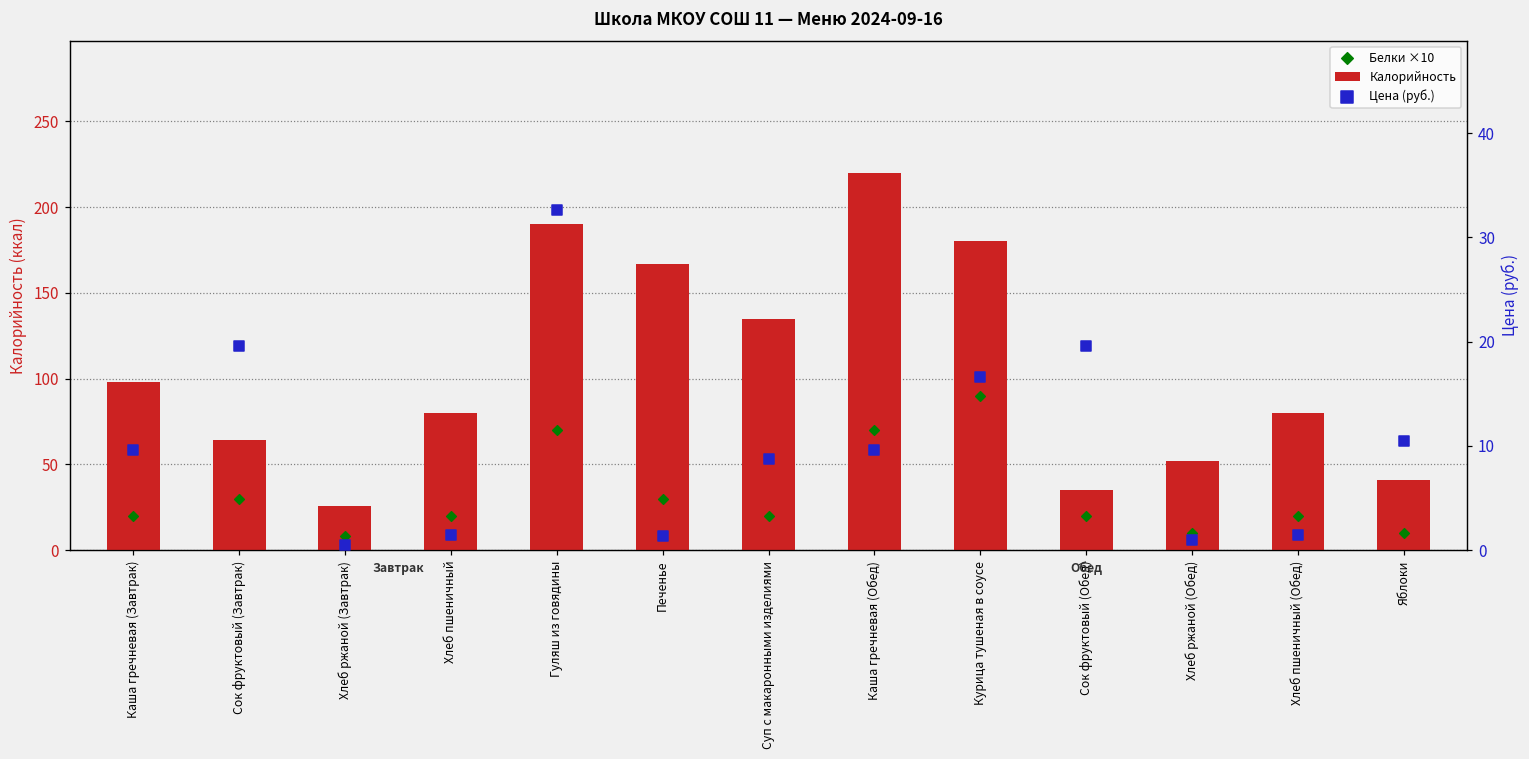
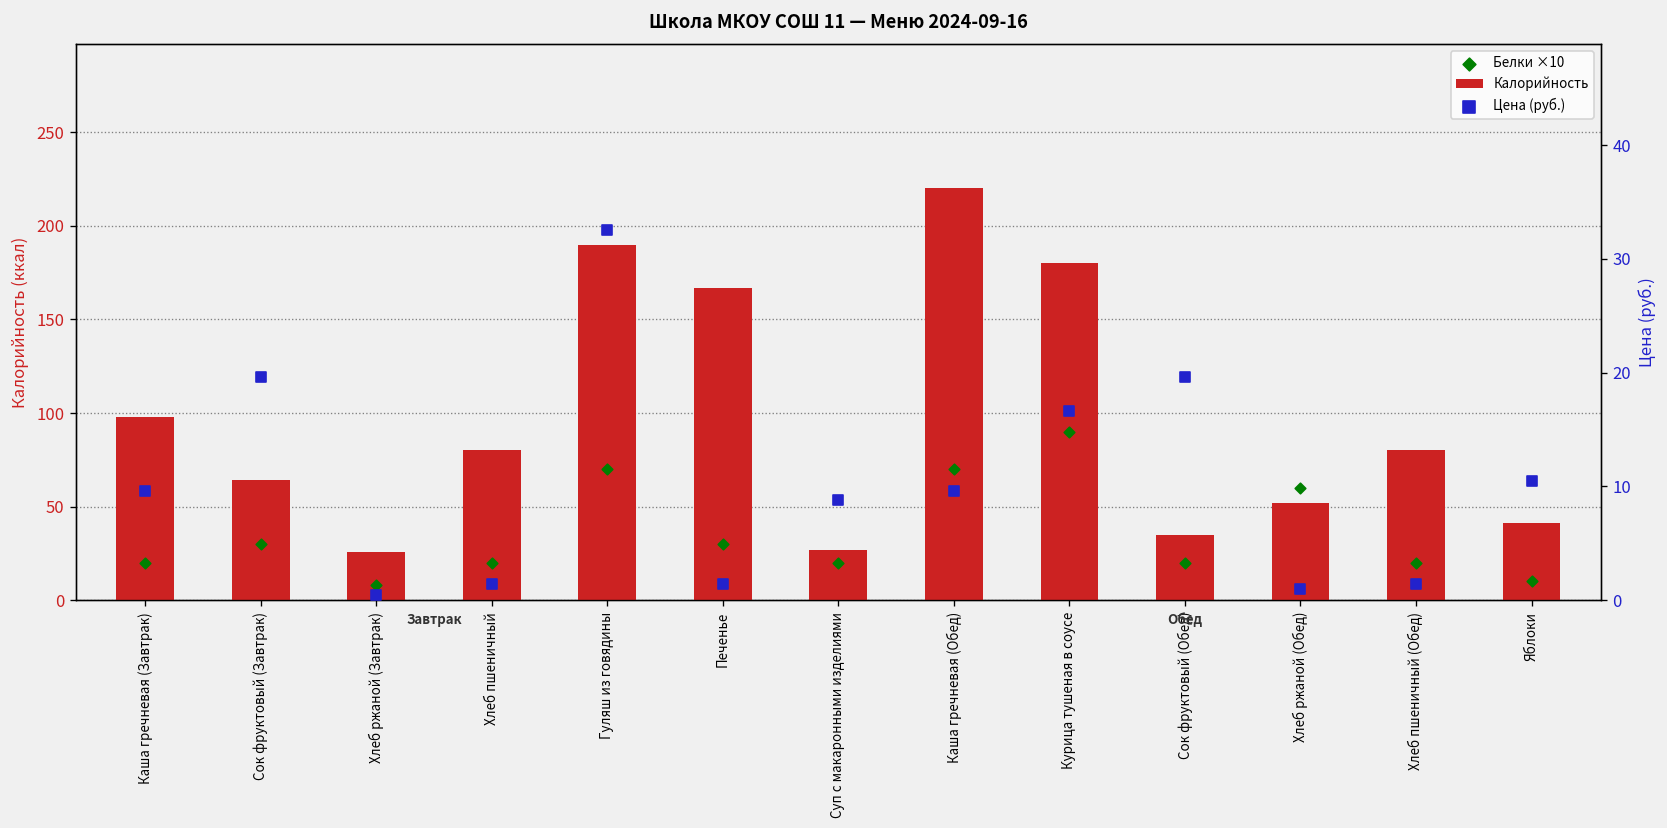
Калорийность, Суп с макаронными изделиями: 135 -> 27
Белки ×10, Хлеб ржаной (Обед): 10 -> 60
